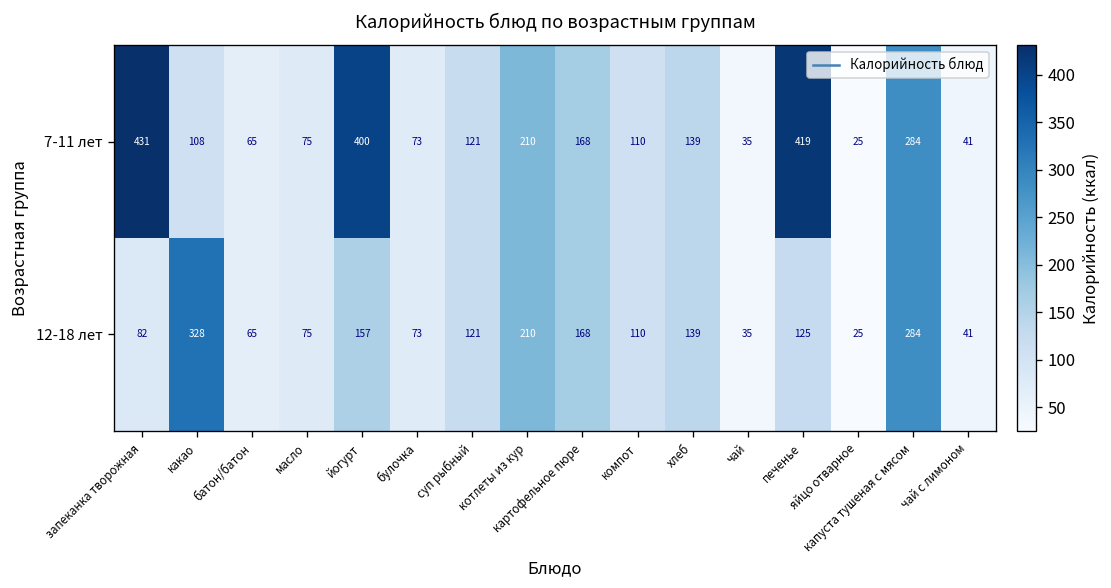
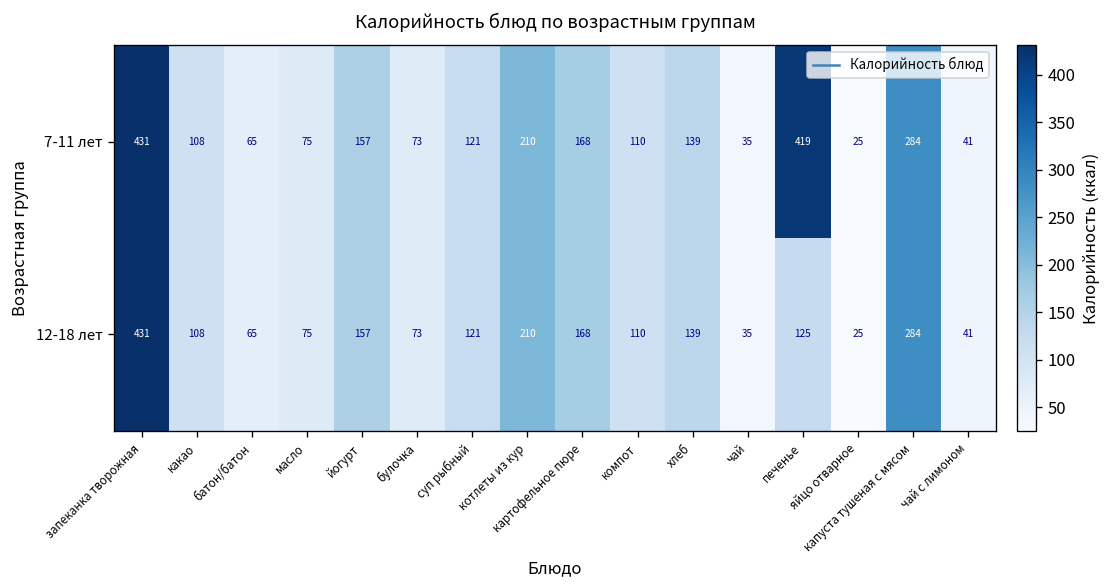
7-11 лет, йогурт: 400 -> 157
12-18 лет, запеканка творожная: 82 -> 431
12-18 лет, какао: 328 -> 108
